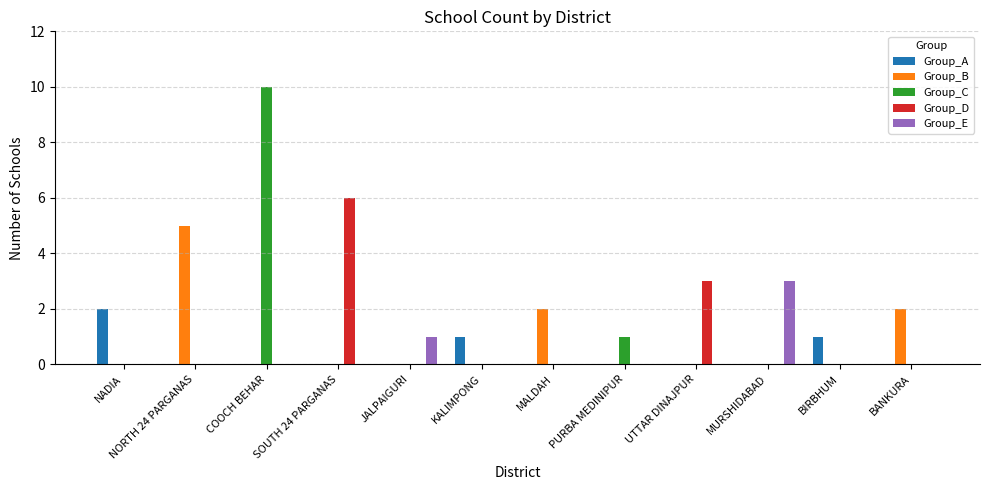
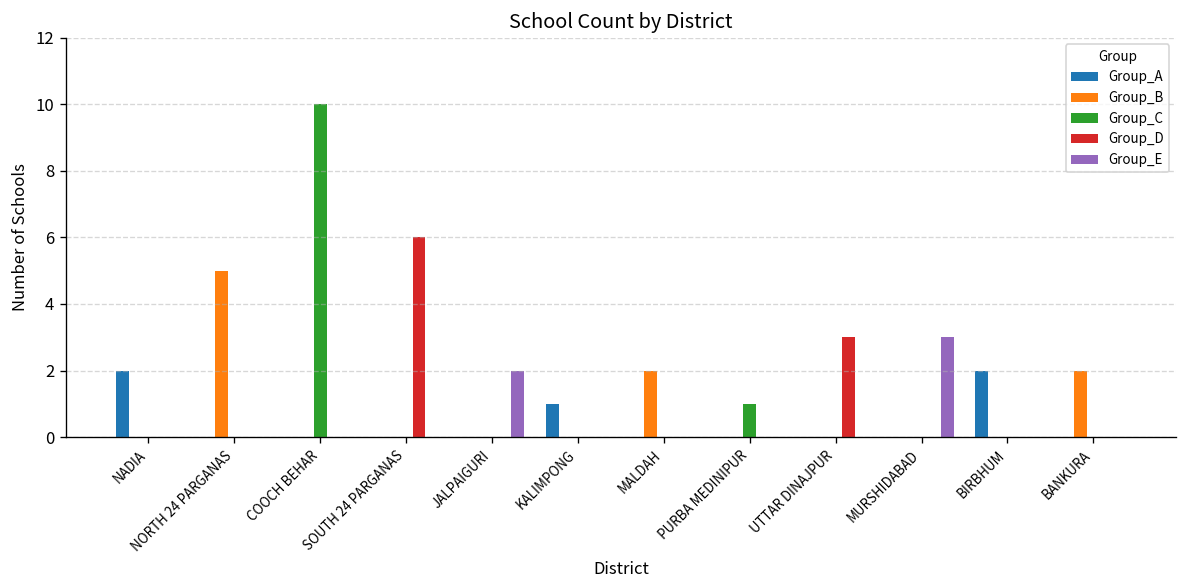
Group_E, JALPAIGURI: 1 -> 2
Group_A, BIRBHUM: 1 -> 2
